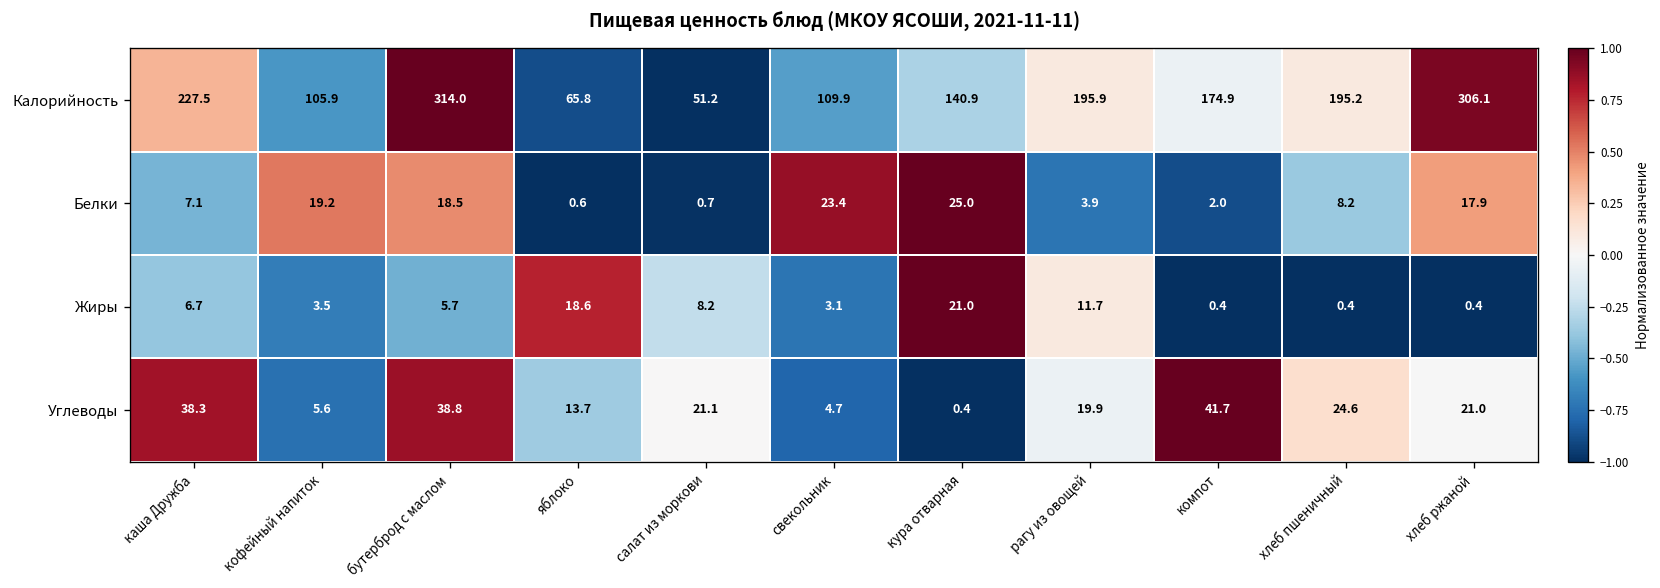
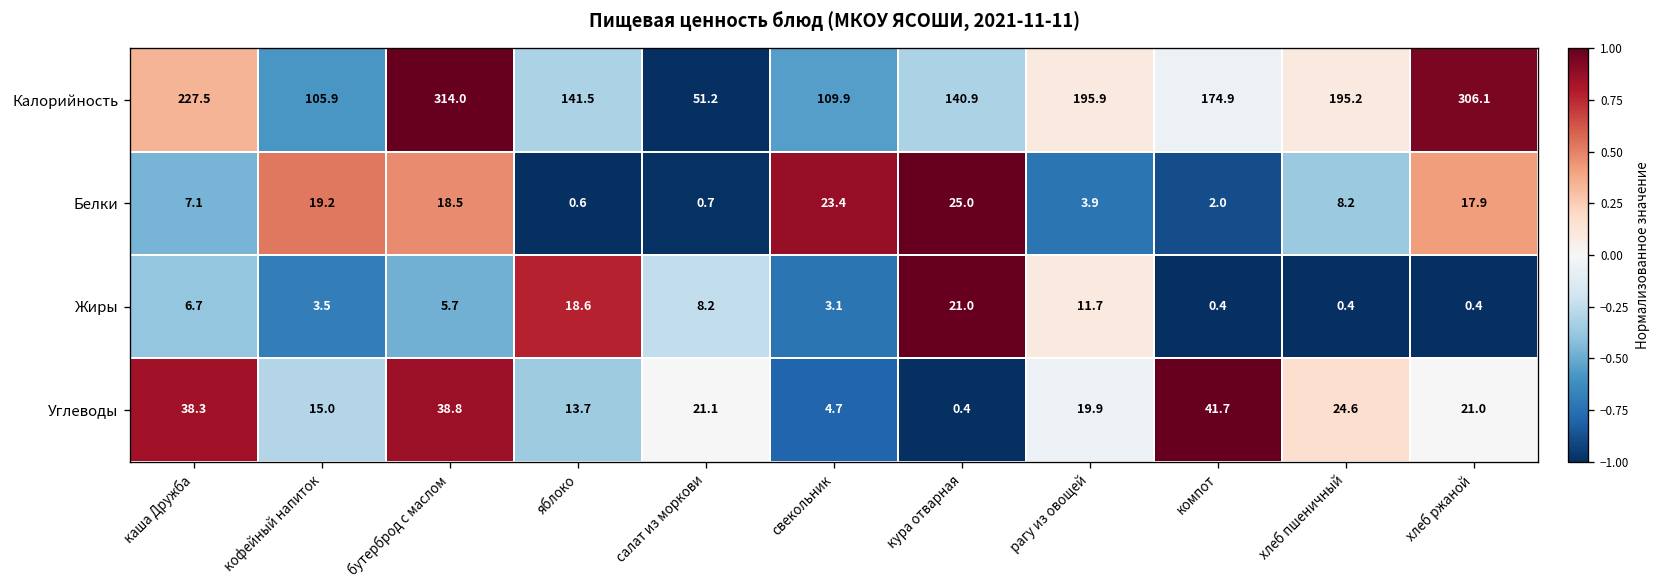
Калорийность, яблоко: 65.8 -> 141.5
Углеводы, кофейный напиток: 5.6 -> 15.0
